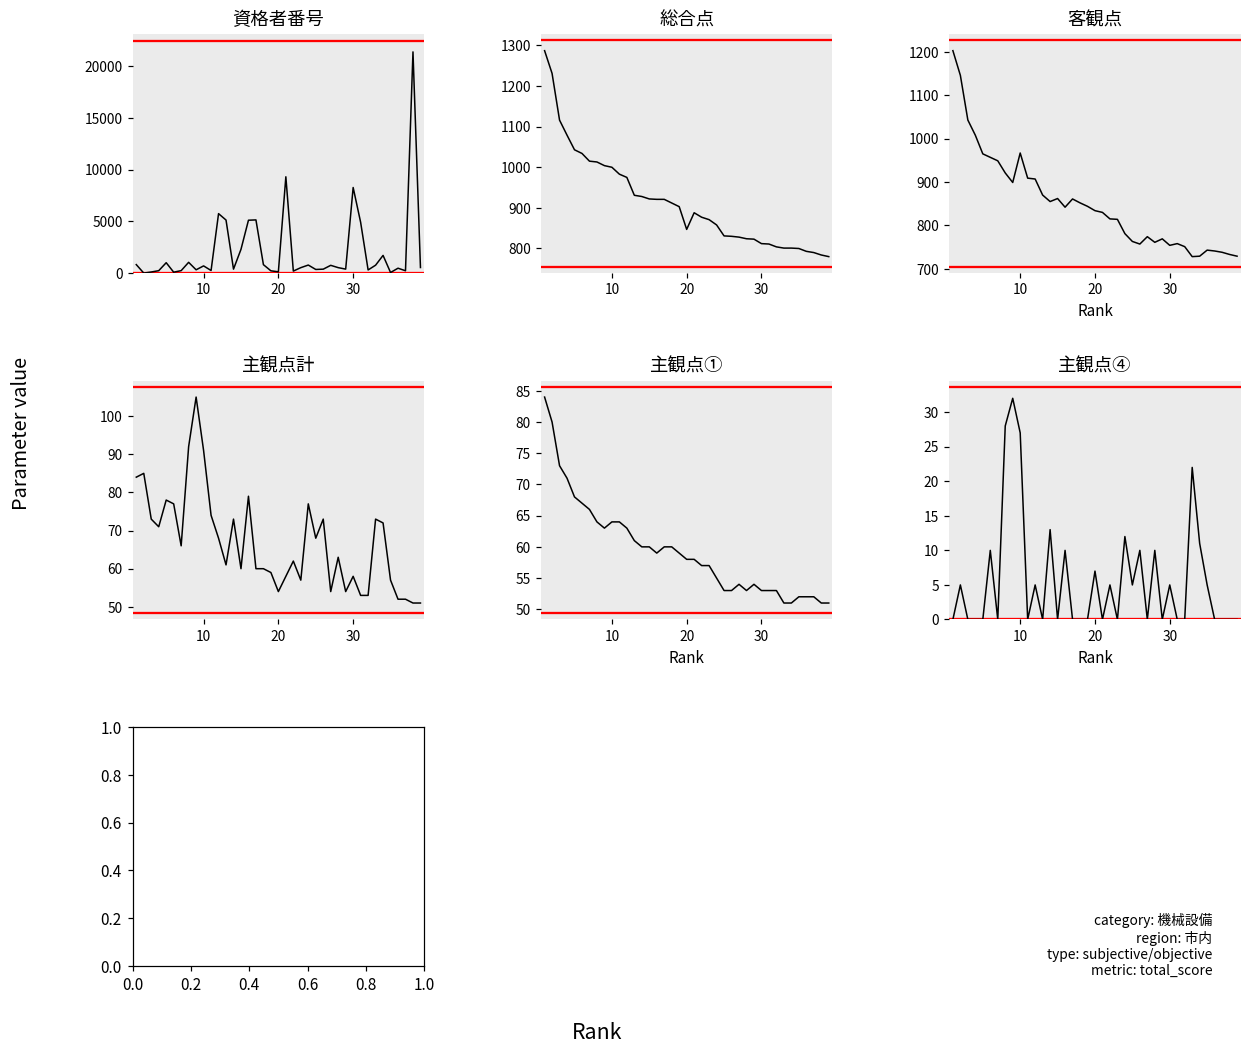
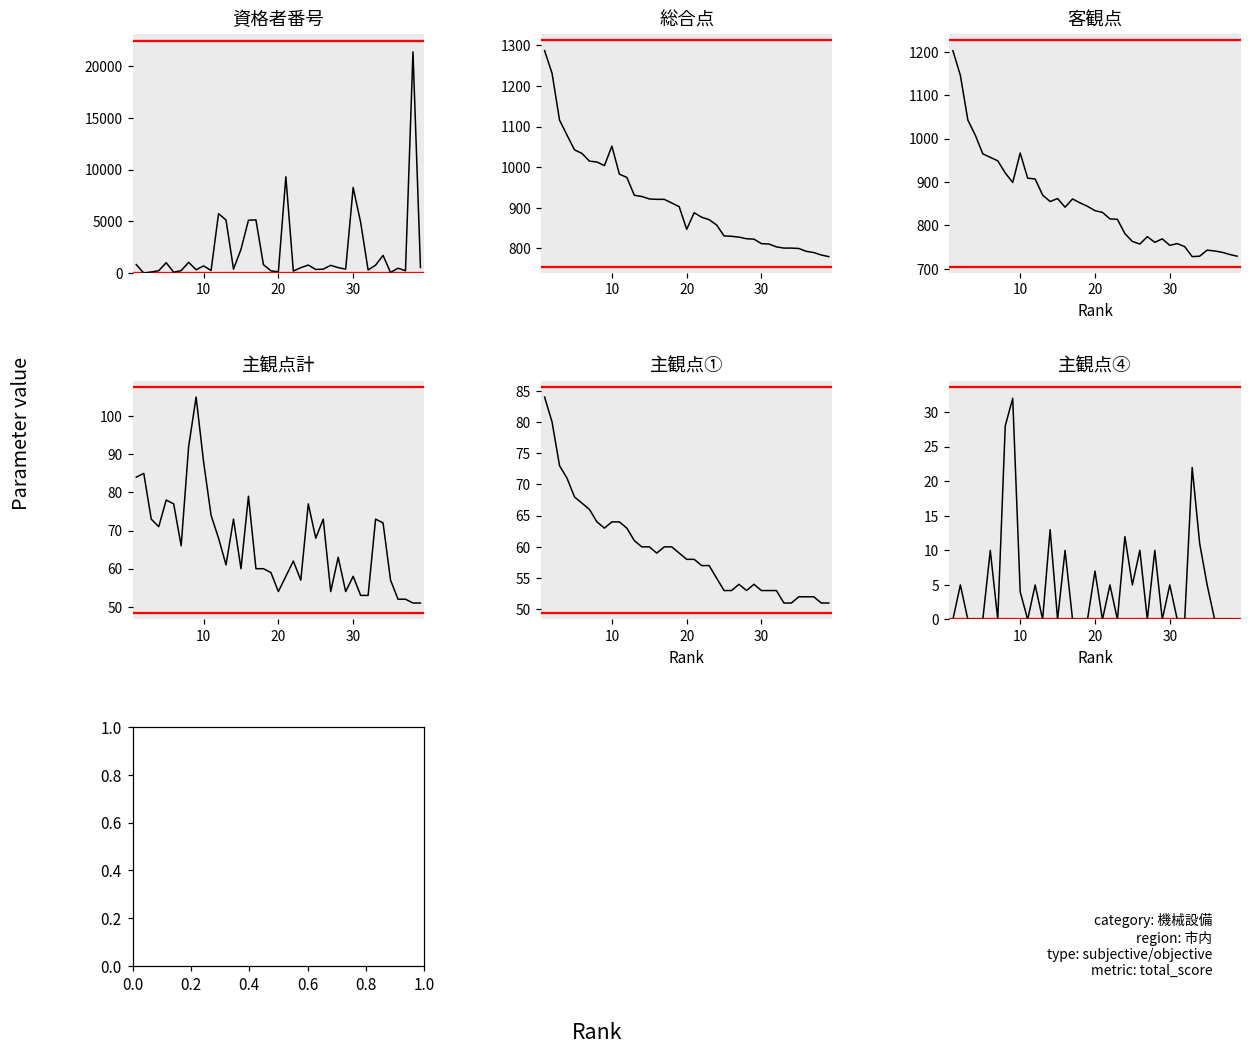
総合点, 10: 1000 -> 1050
主観点計, 10: 91 -> 88
主観点④, 10: 27 -> 4
